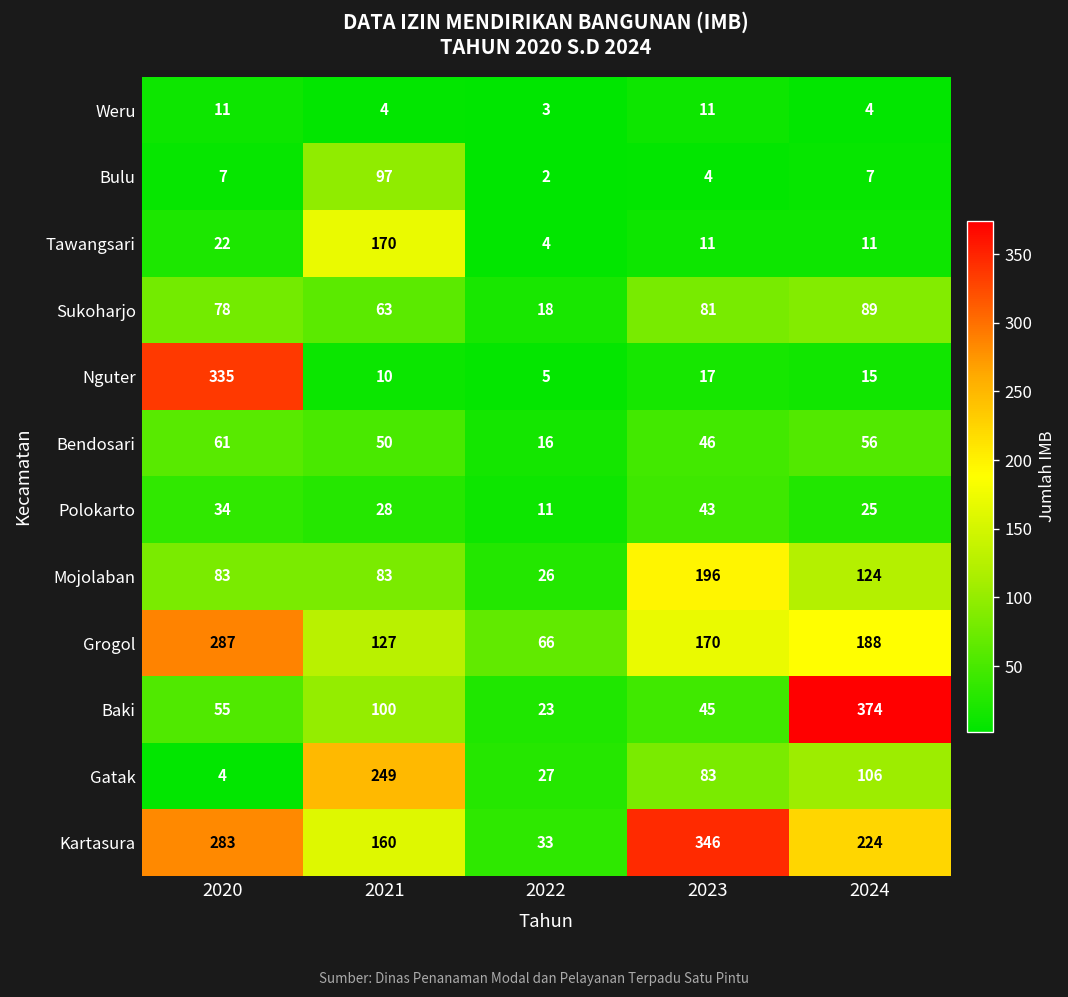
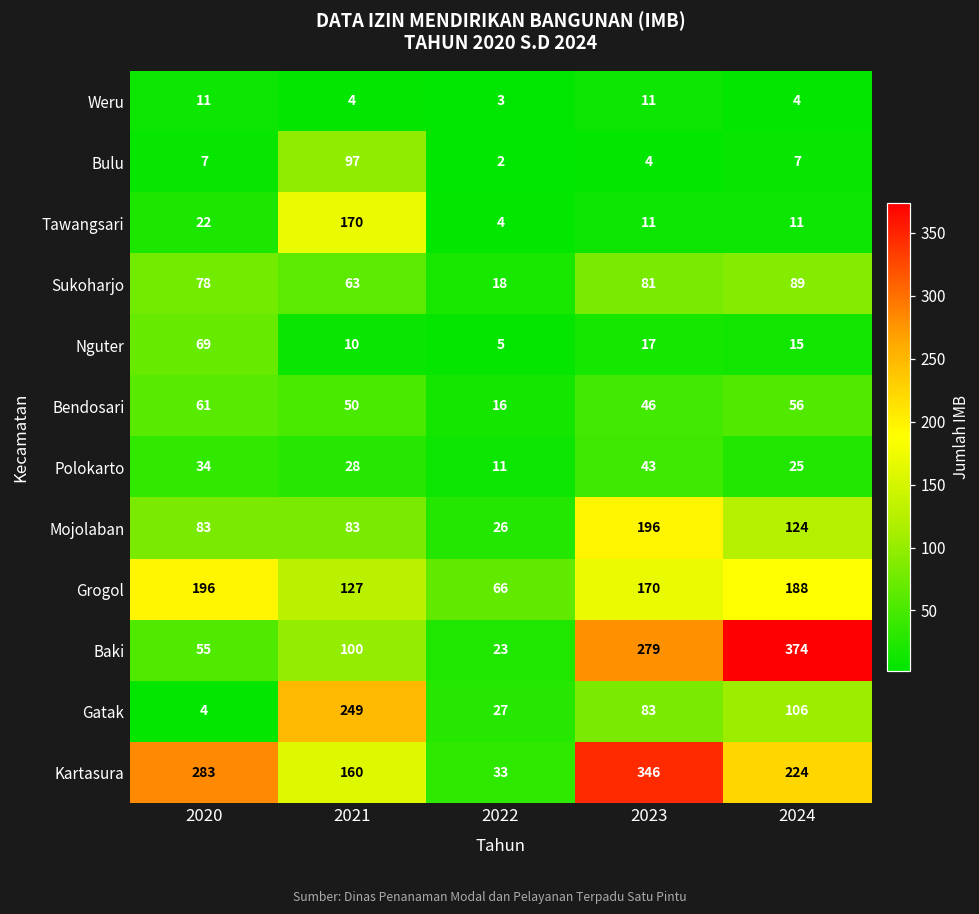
Nguter, 2020: 335 -> 69
Grogol, 2020: 287 -> 196
Baki, 2023: 45 -> 279
